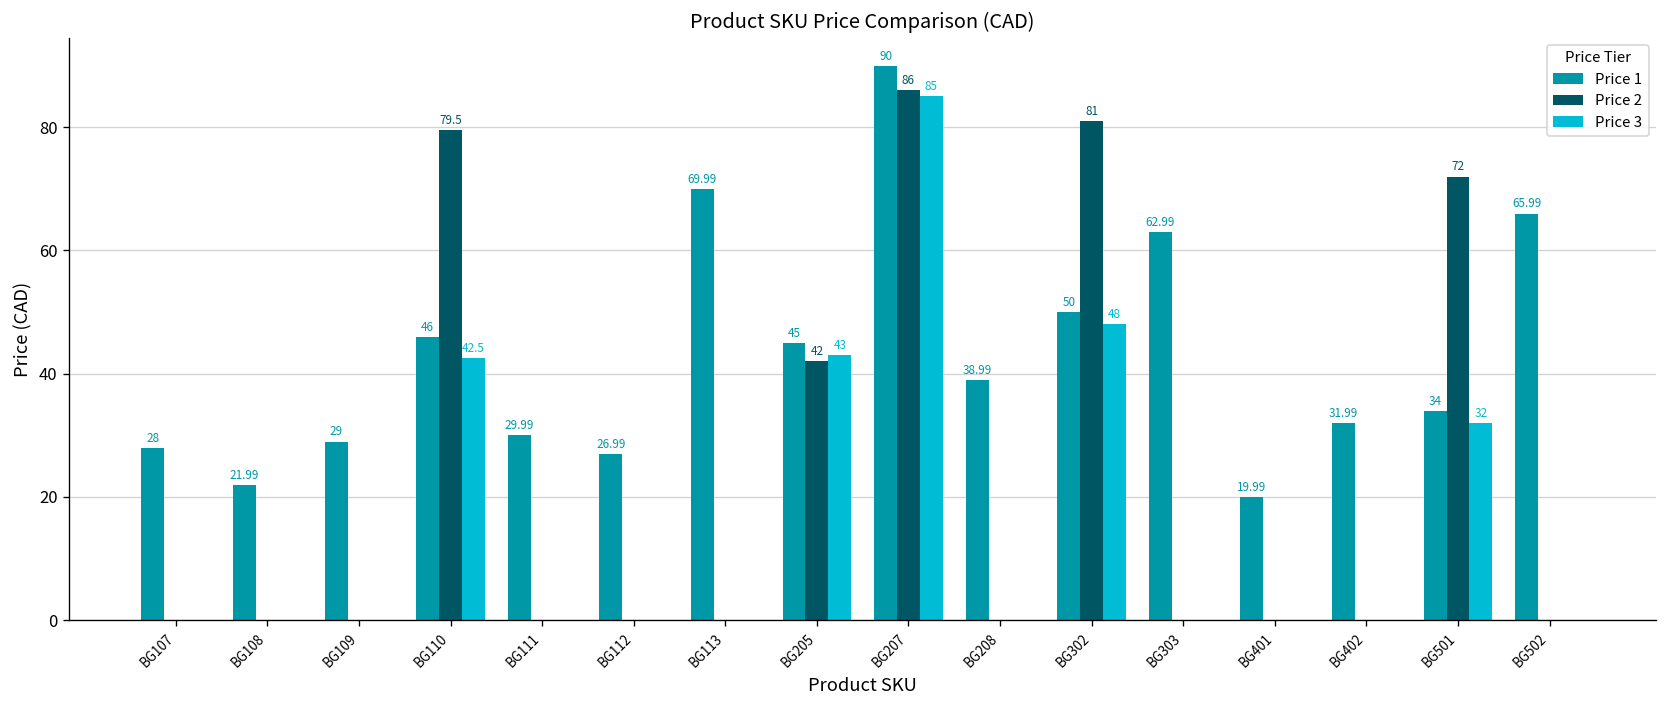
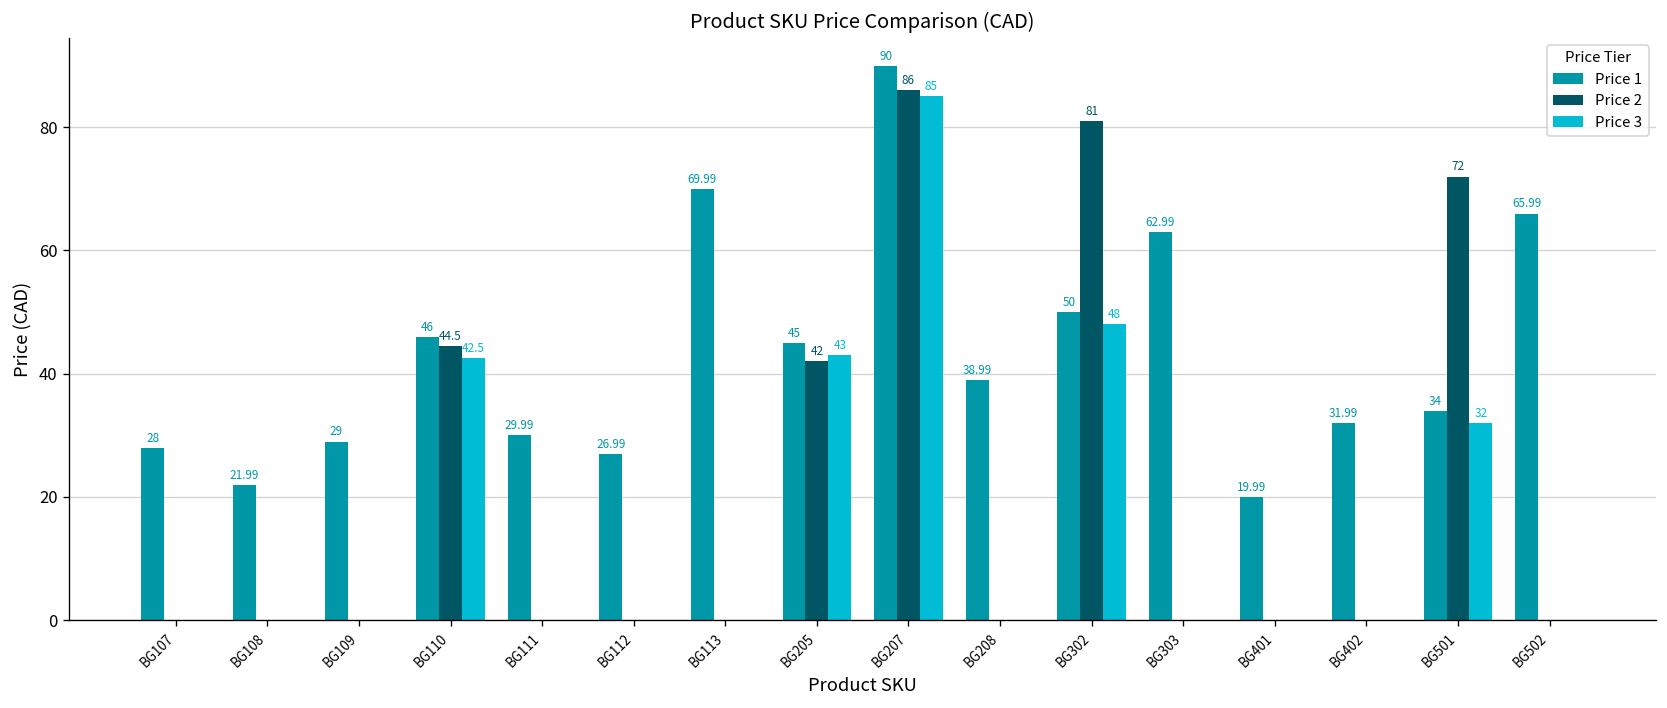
Price 2, BG110: 79.5 -> 44.5
